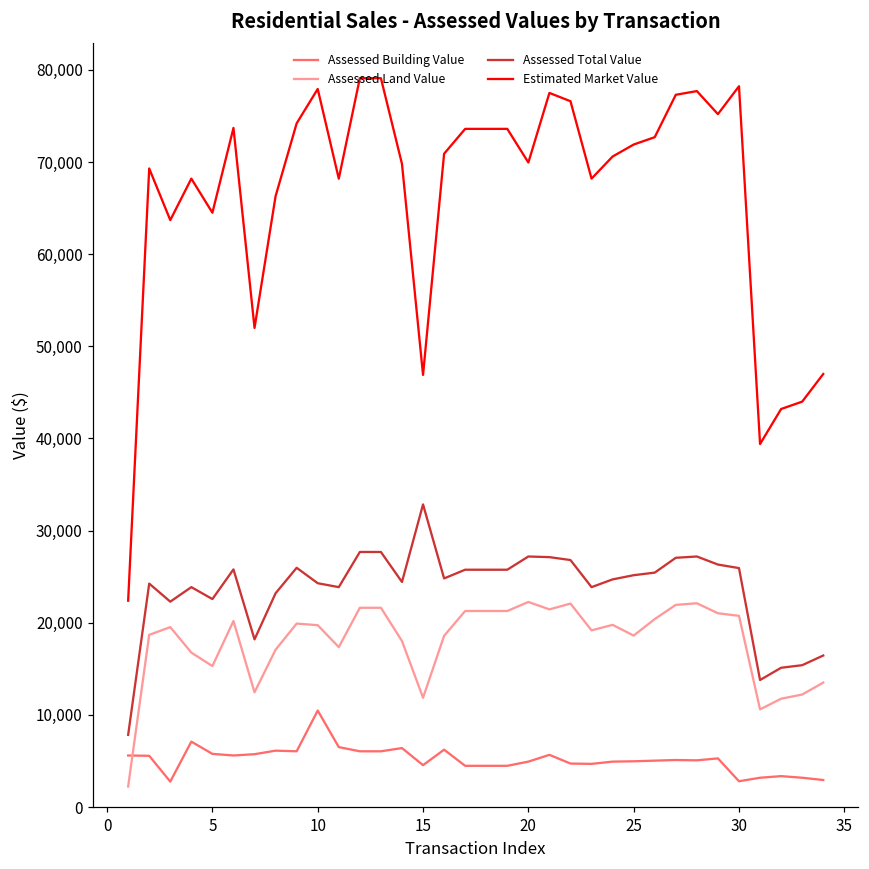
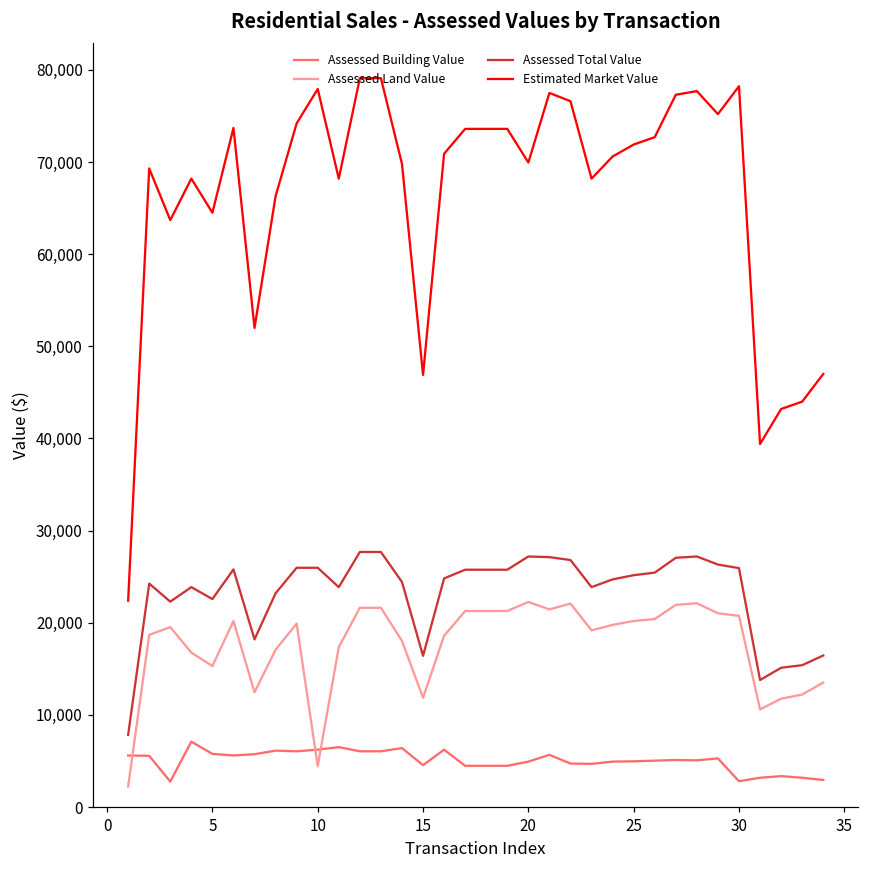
Assessed Building Value, 10: 10,000 -> 6,000
Assessed Land Value, 10: 20,000 -> 4,000
Assessed Total Value, 10: 24,000 -> 26,000
Assessed Total Value, 15: 33,000 -> 16,000
Assessed Land Value, 25: 19,000 -> 20,000
